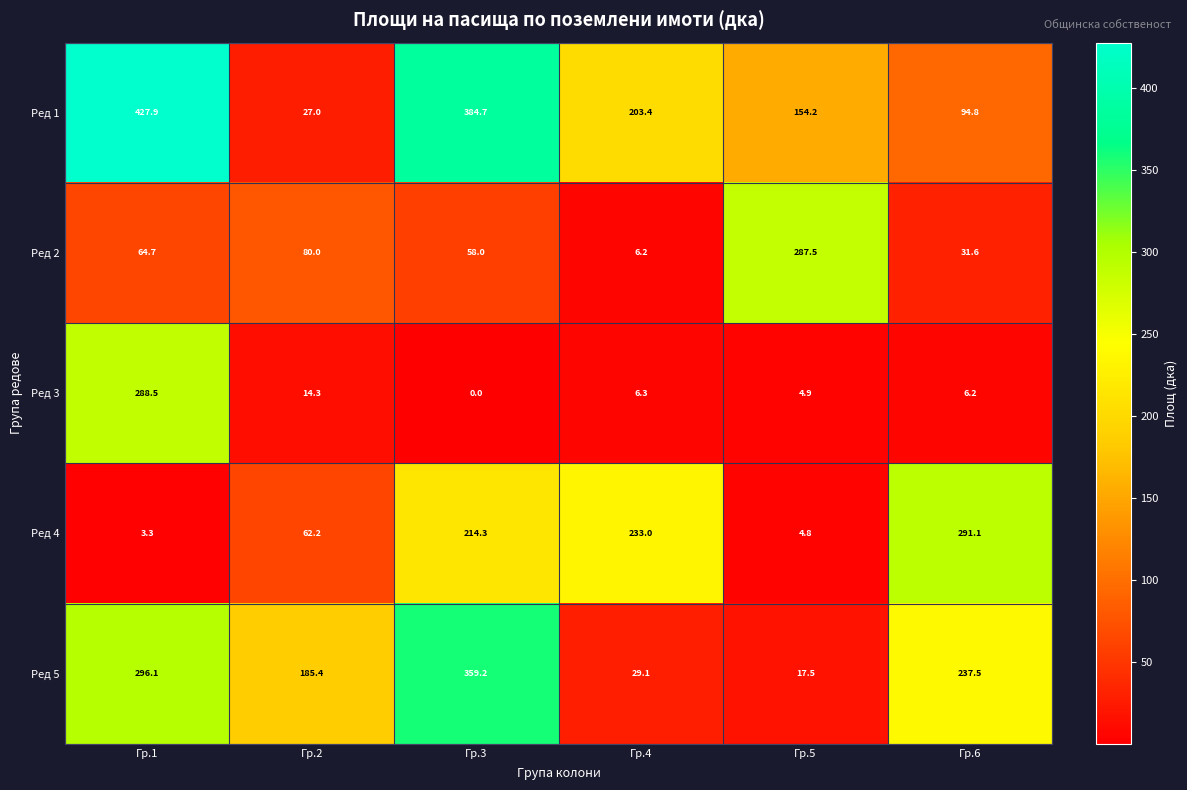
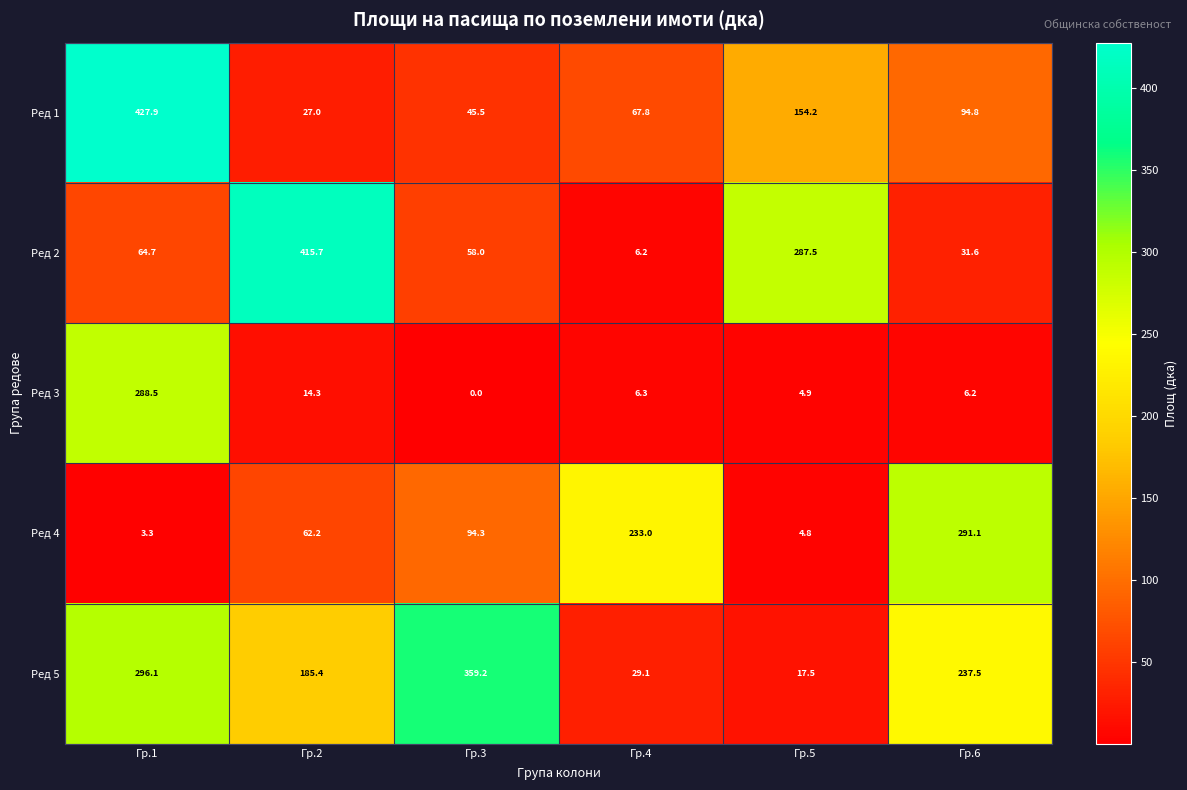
Ред 1, Гр.3: 384.7 -> 45.5
Ред 1, Гр.4: 203.4 -> 67.8
Ред 2, Гр.2: 80.0 -> 415.7
Ред 4, Гр.3: 214.3 -> 94.3
